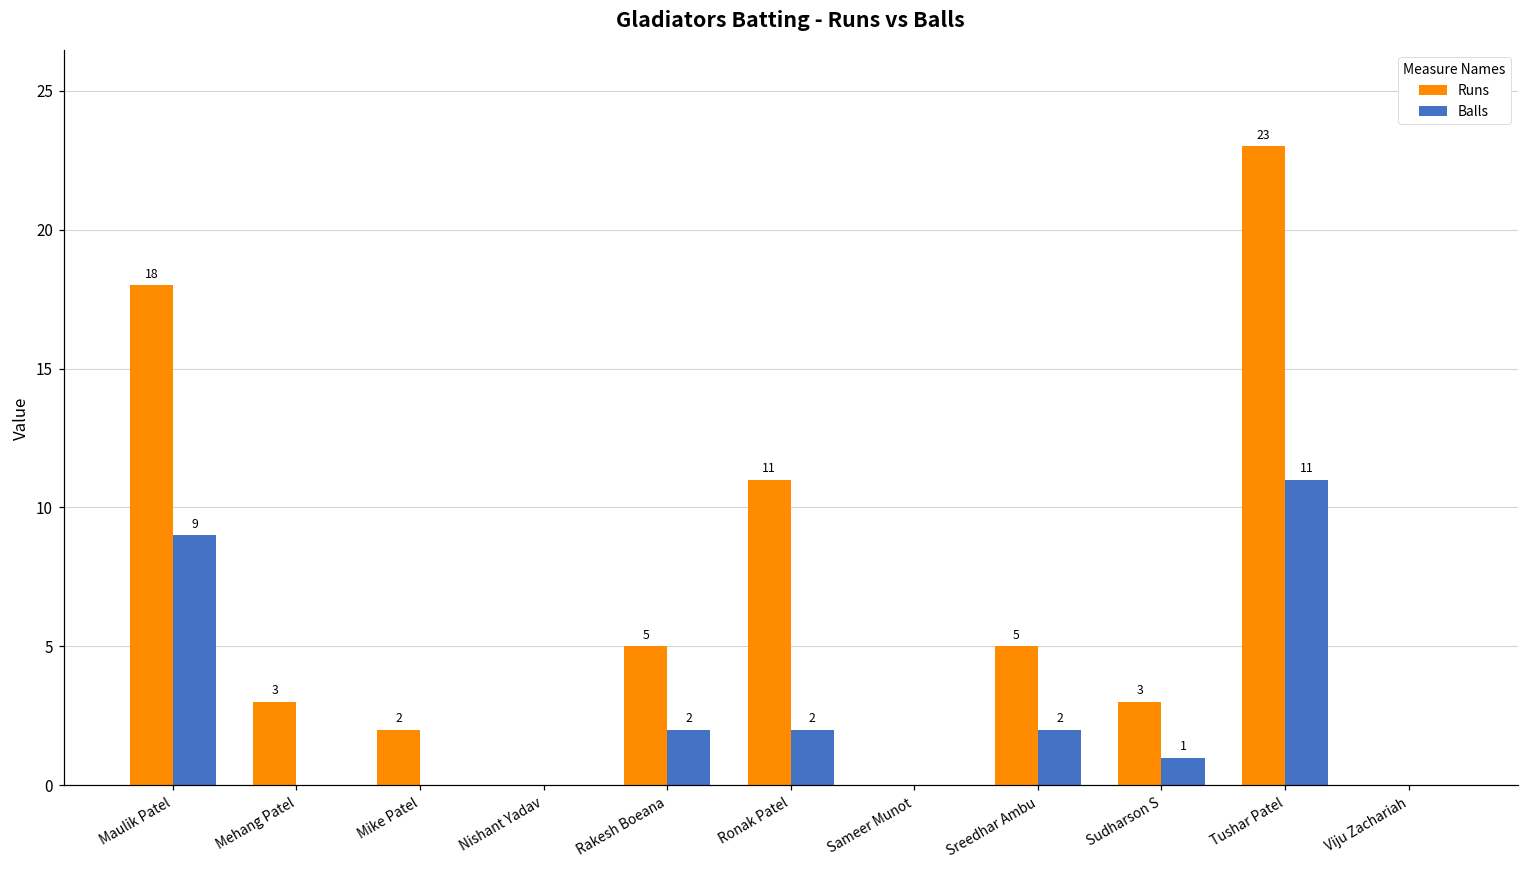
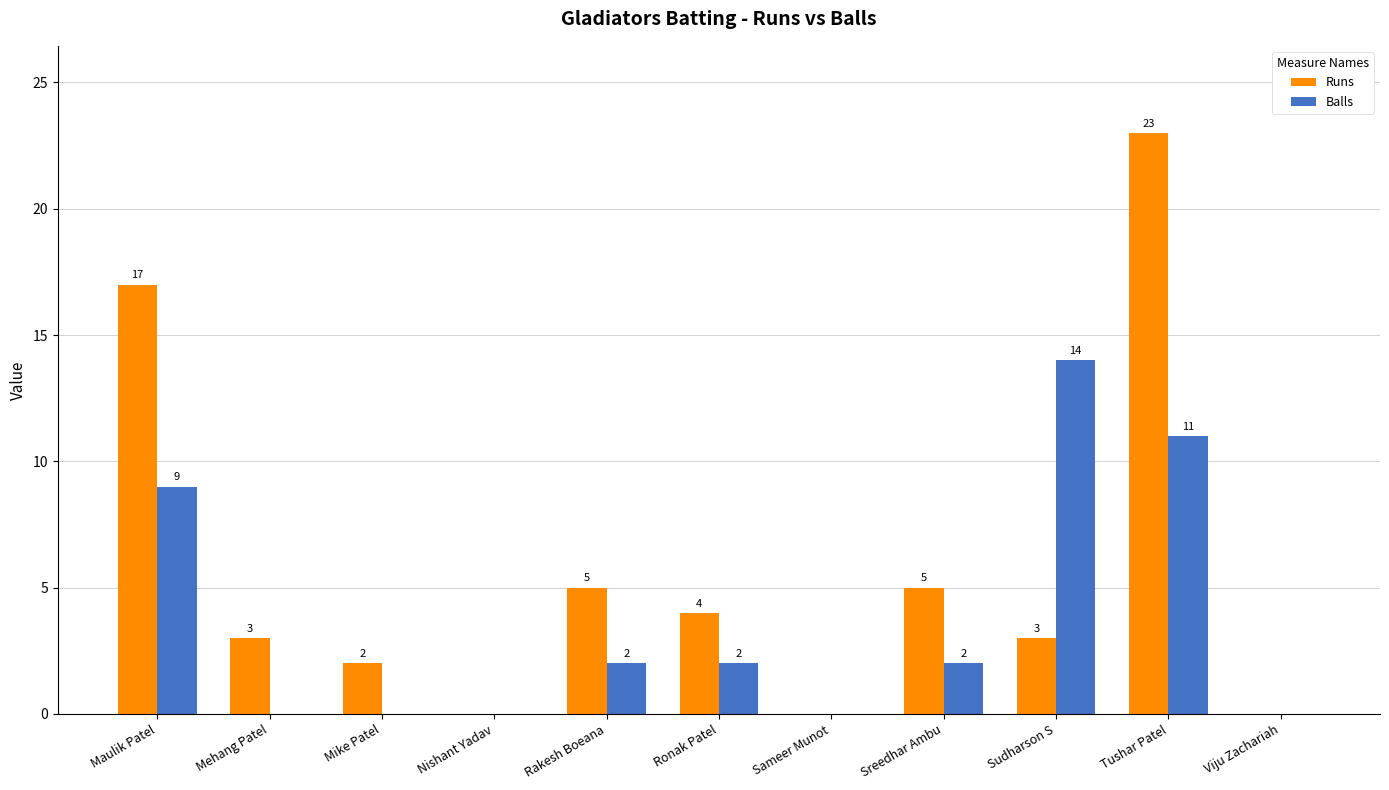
Runs, Maulik Patel: 18 -> 17
Runs, Ronak Patel: 11 -> 4
Balls, Sudharson S: 1 -> 14
